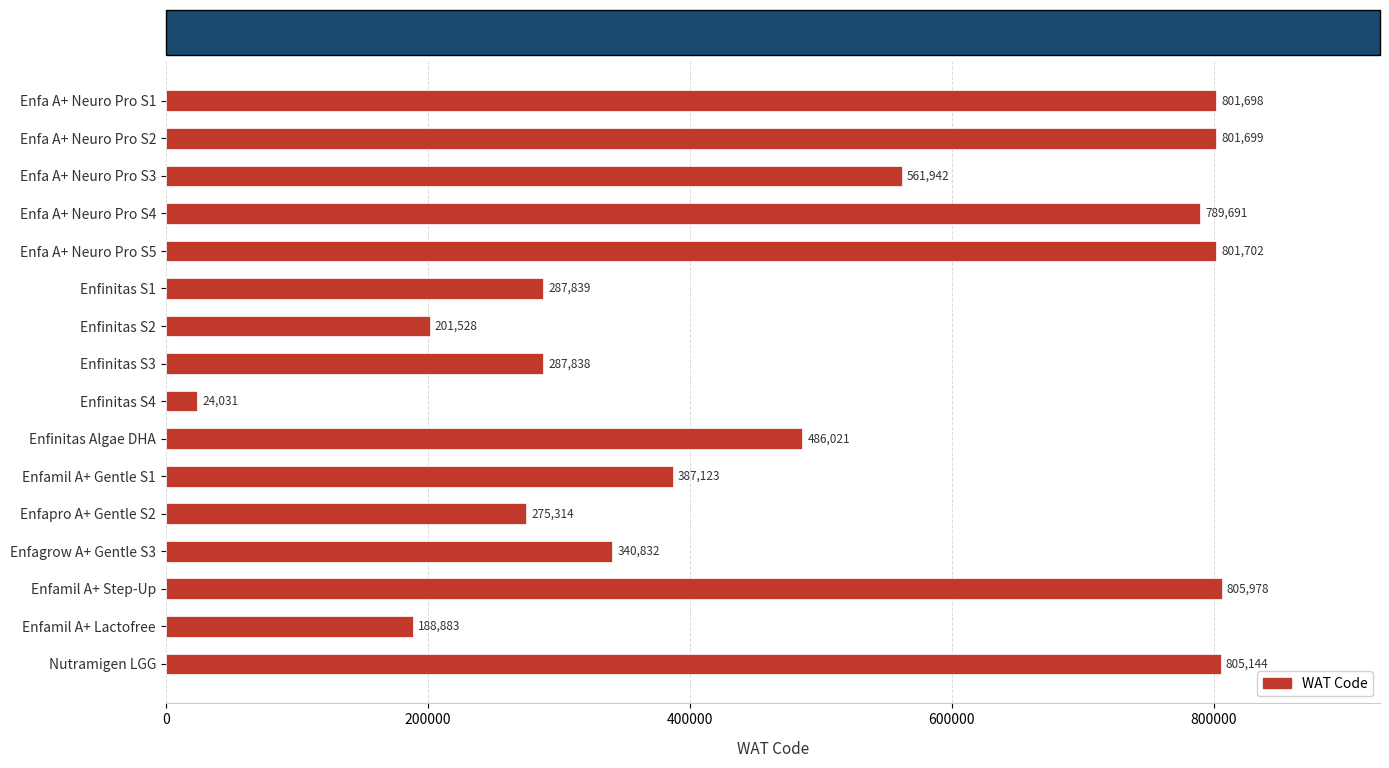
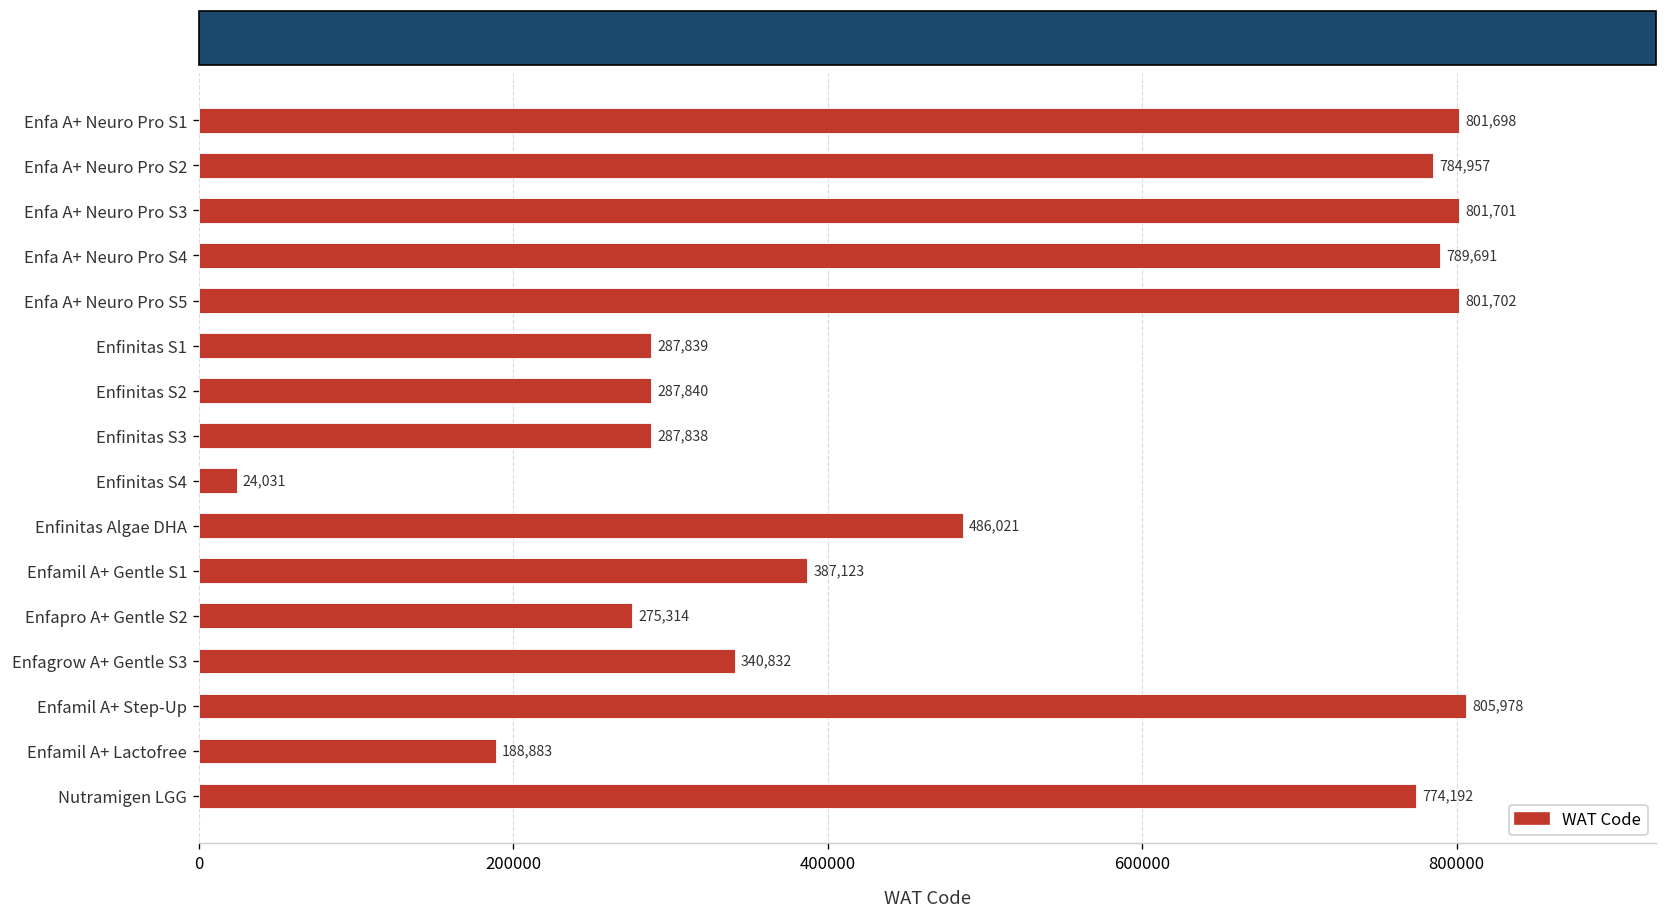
Enfa A+ Neuro Pro S2: 801,699 -> 784,957
Enfa A+ Neuro Pro S3: 561,942 -> 801,701
Enfinitas S2: 201,528 -> 287,840
Nutramigen LGG: 805,144 -> 774,192
